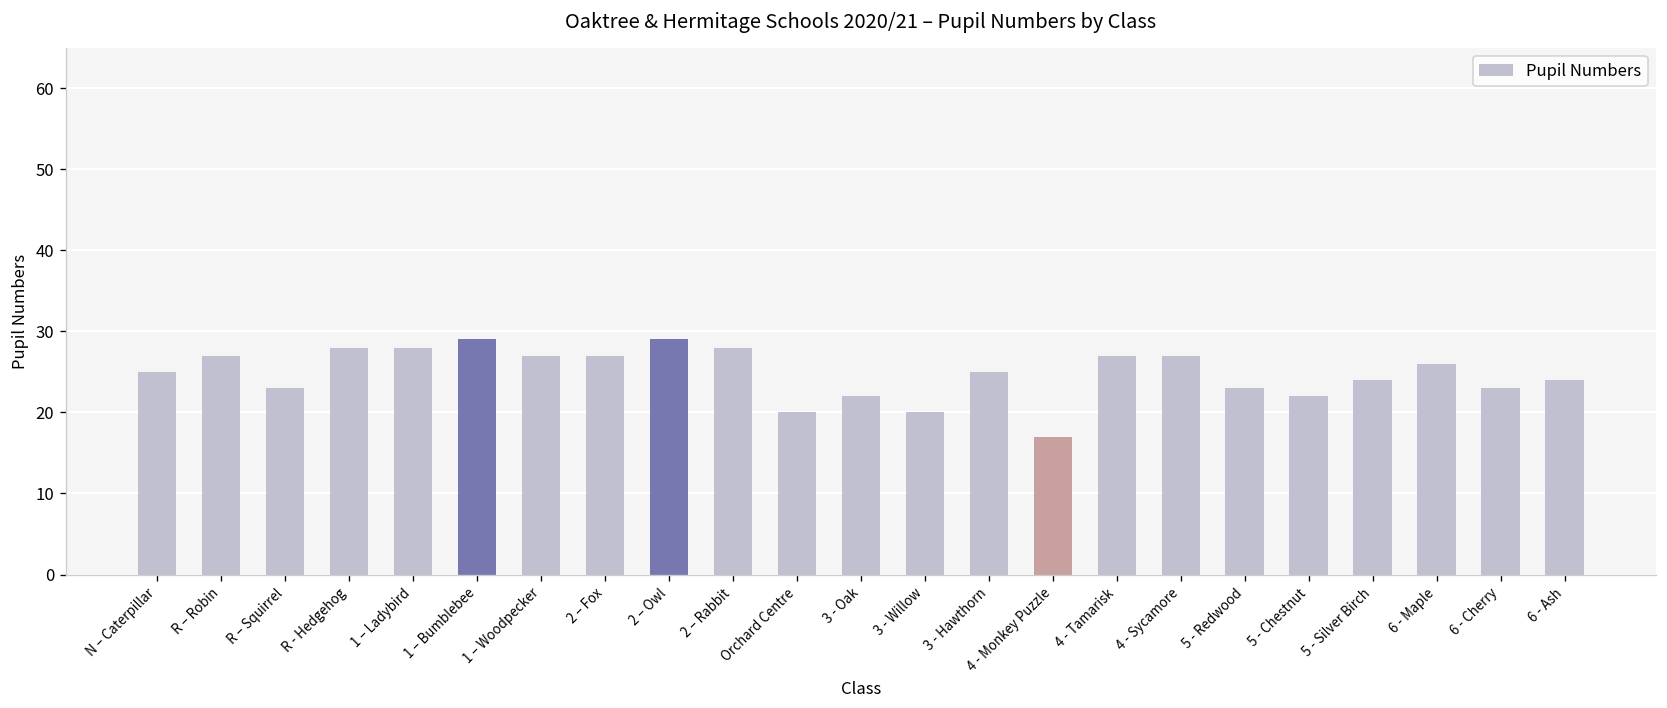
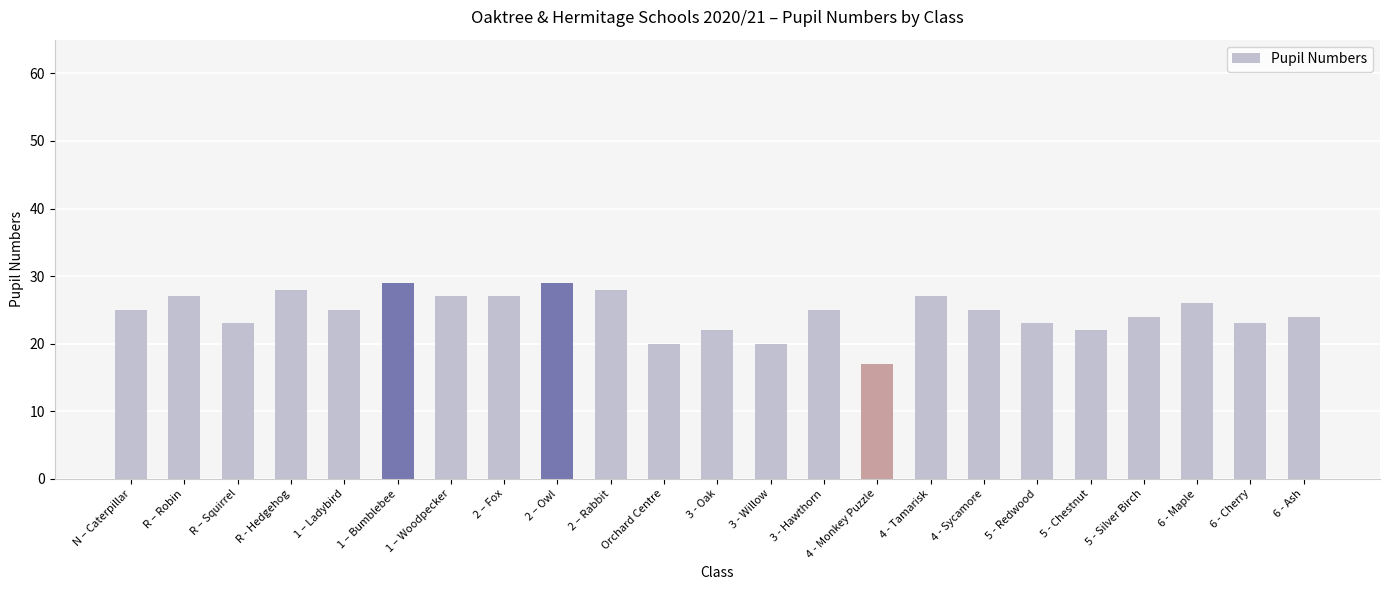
1 – Ladybird: 28 -> 25
4 - Sycamore: 27 -> 25
